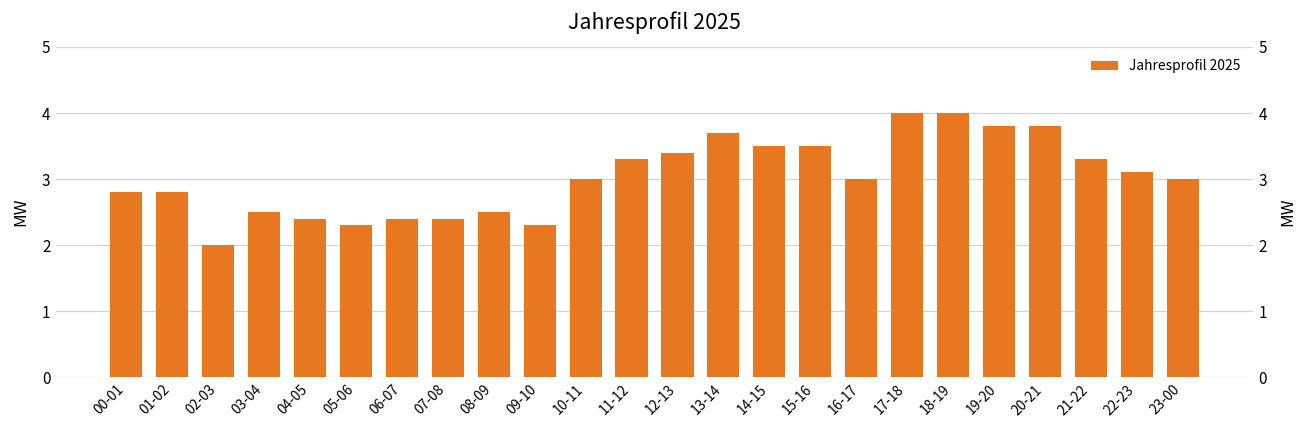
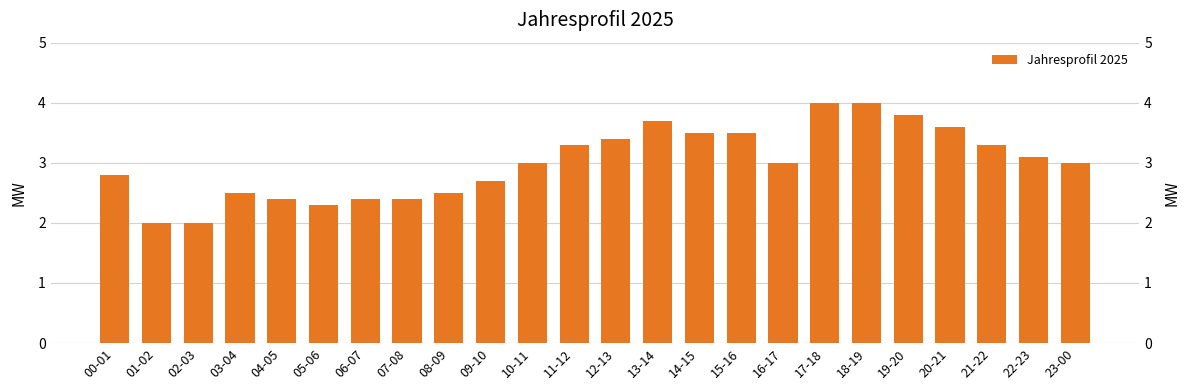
01-02: 2.8 -> 2.0
09-10: 2.3 -> 2.7
20-21: 3.8 -> 3.6
